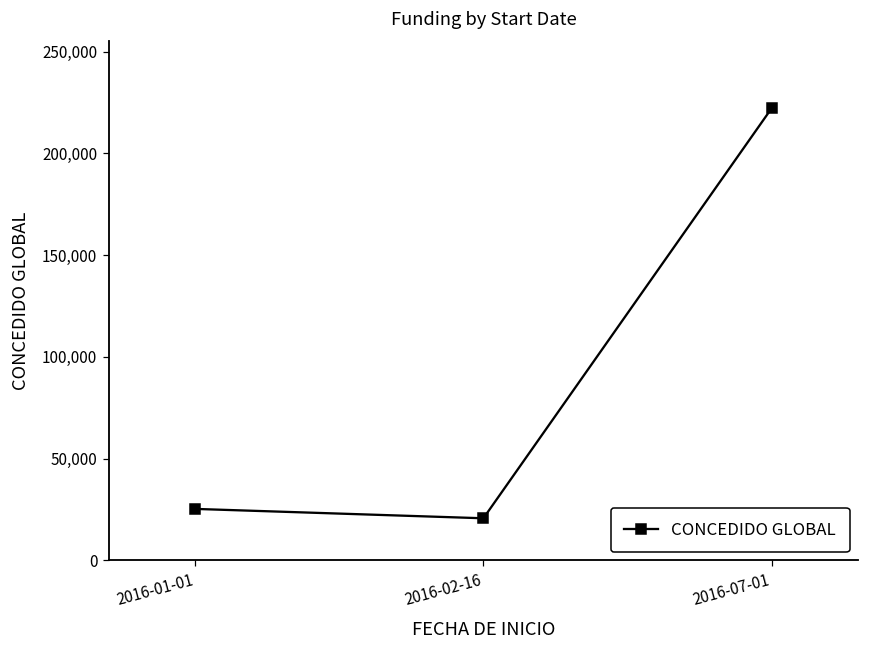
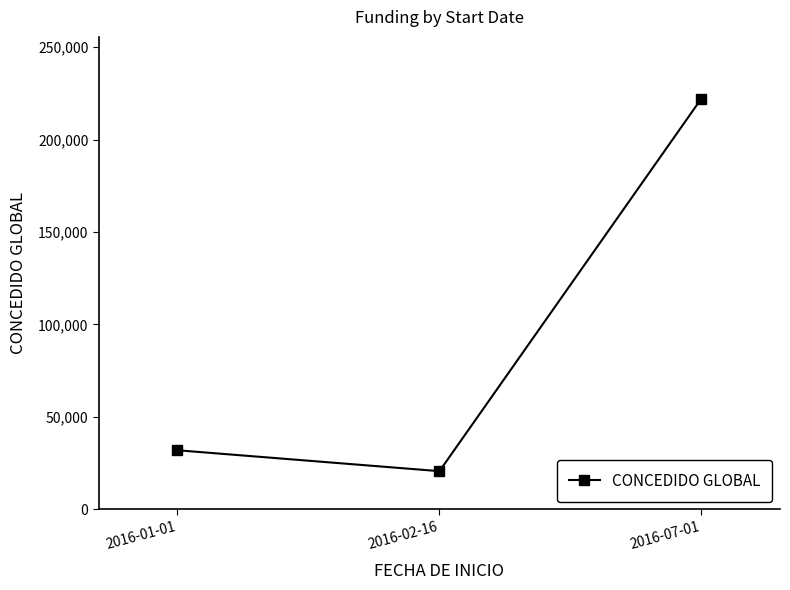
2016-01-01: 25,000 -> 32,000
